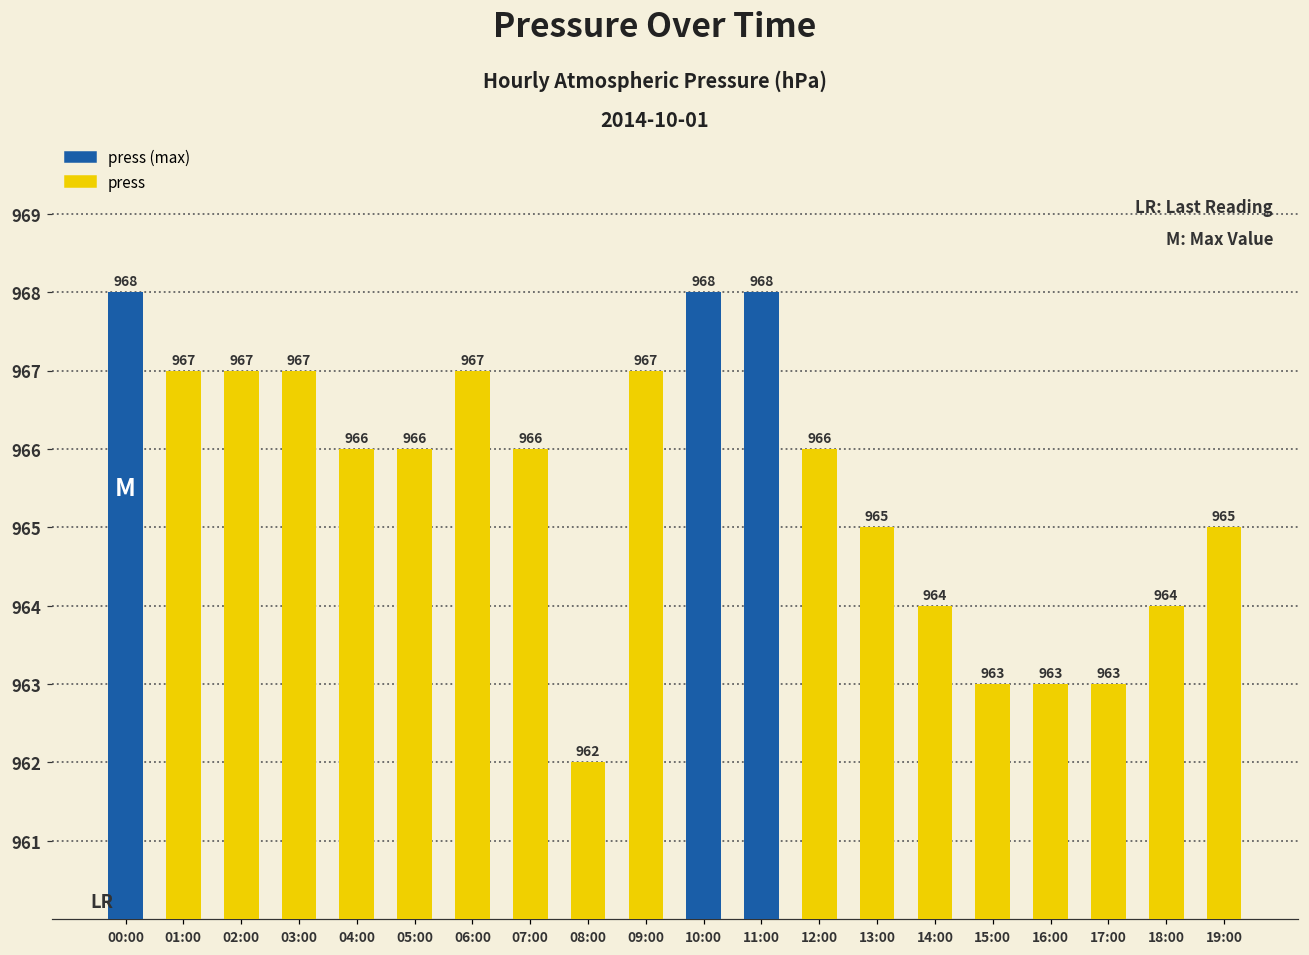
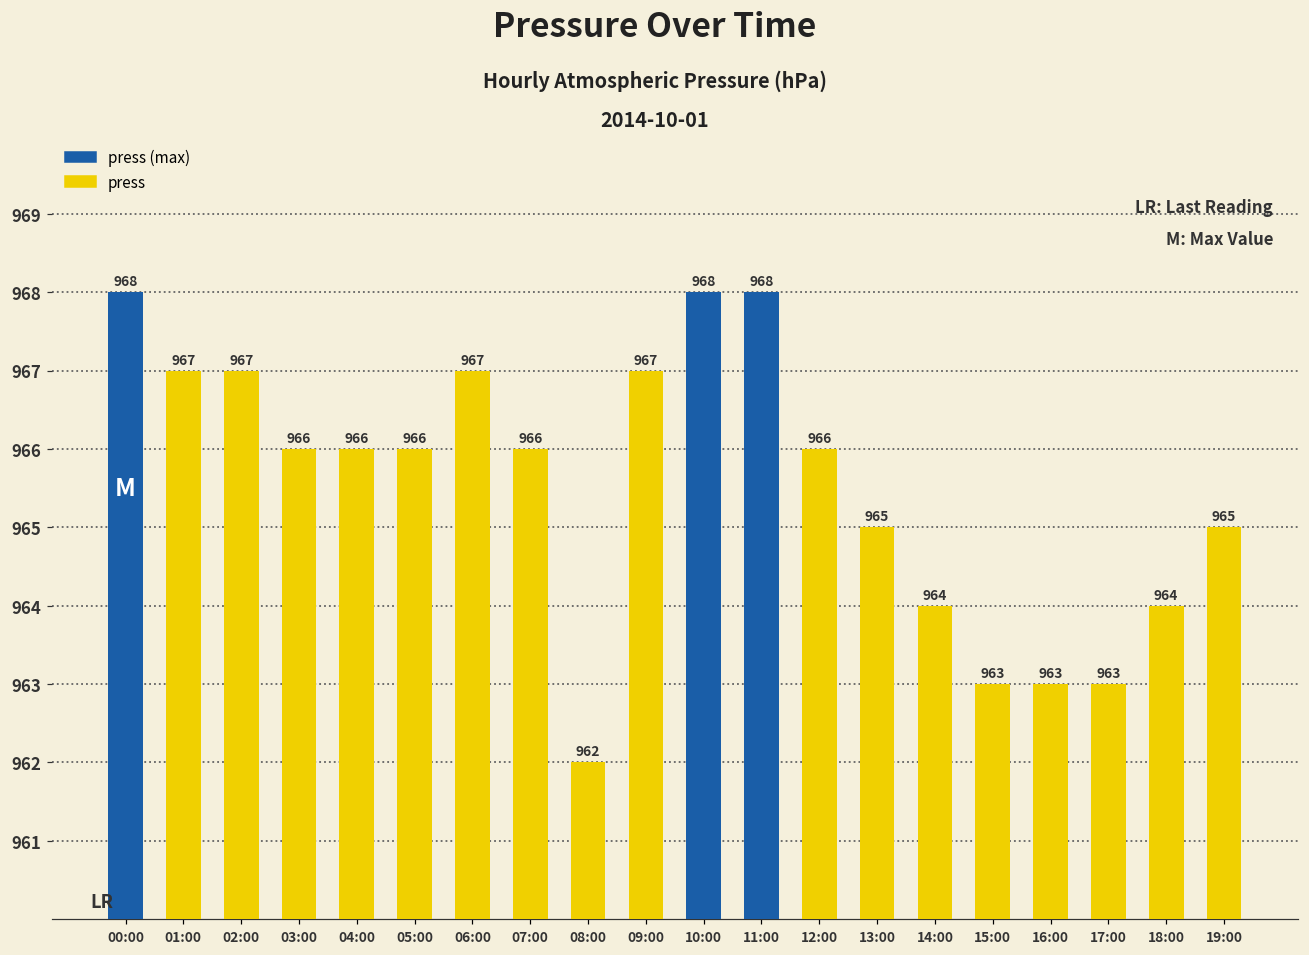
03:00: 967 -> 966
